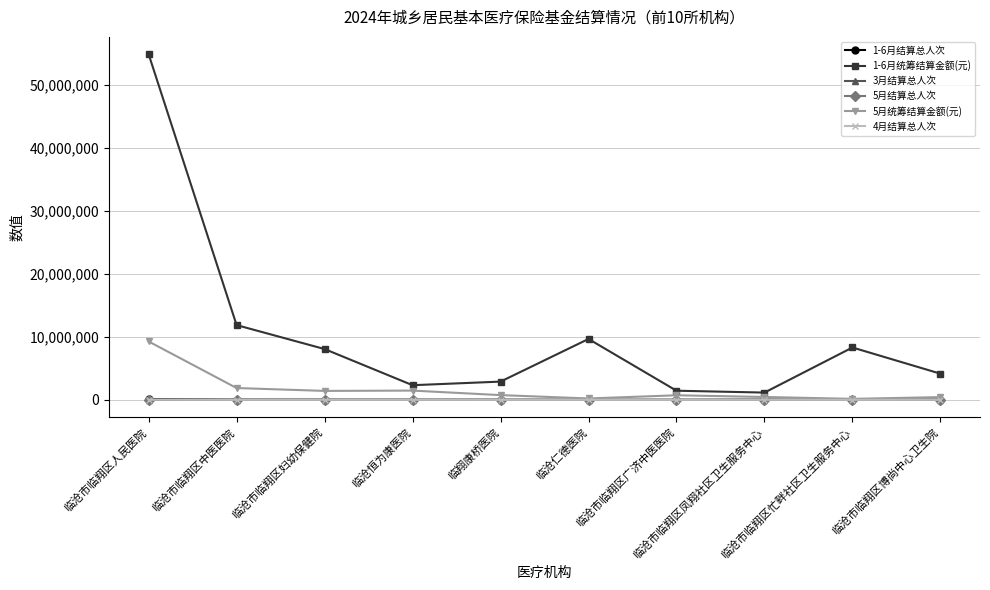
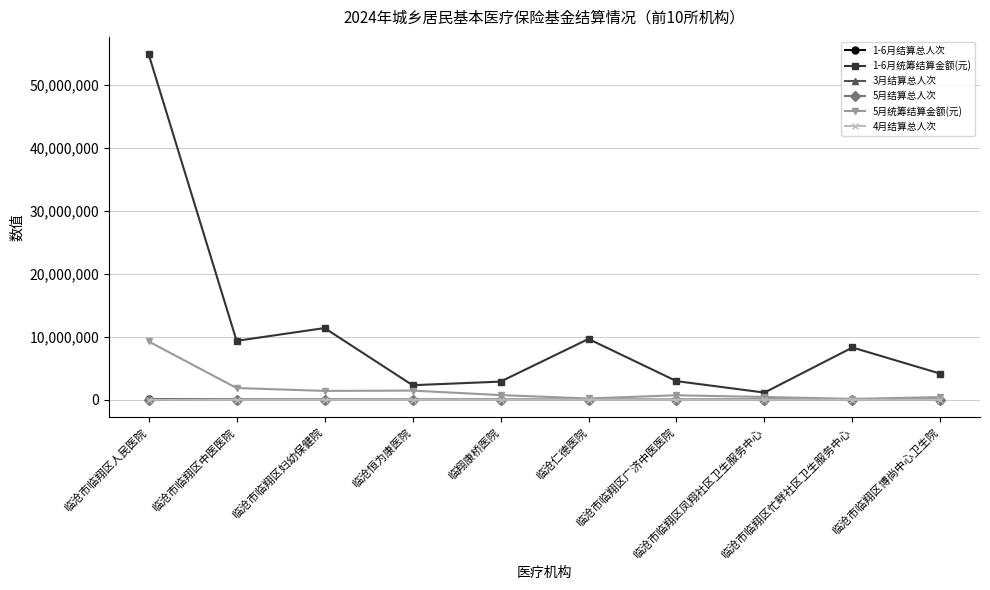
1-6月统筹结算金额(元), 临沧市临翔区中医医院: 12,000,000 -> 9,000,000
1-6月统筹结算金额(元), 临沧市临翔区妇幼保健院: 8,000,000 -> 11,000,000
1-6月统筹结算金额(元), 临沧市临翔区广济中医医院: 1,000,000 -> 3,000,000
